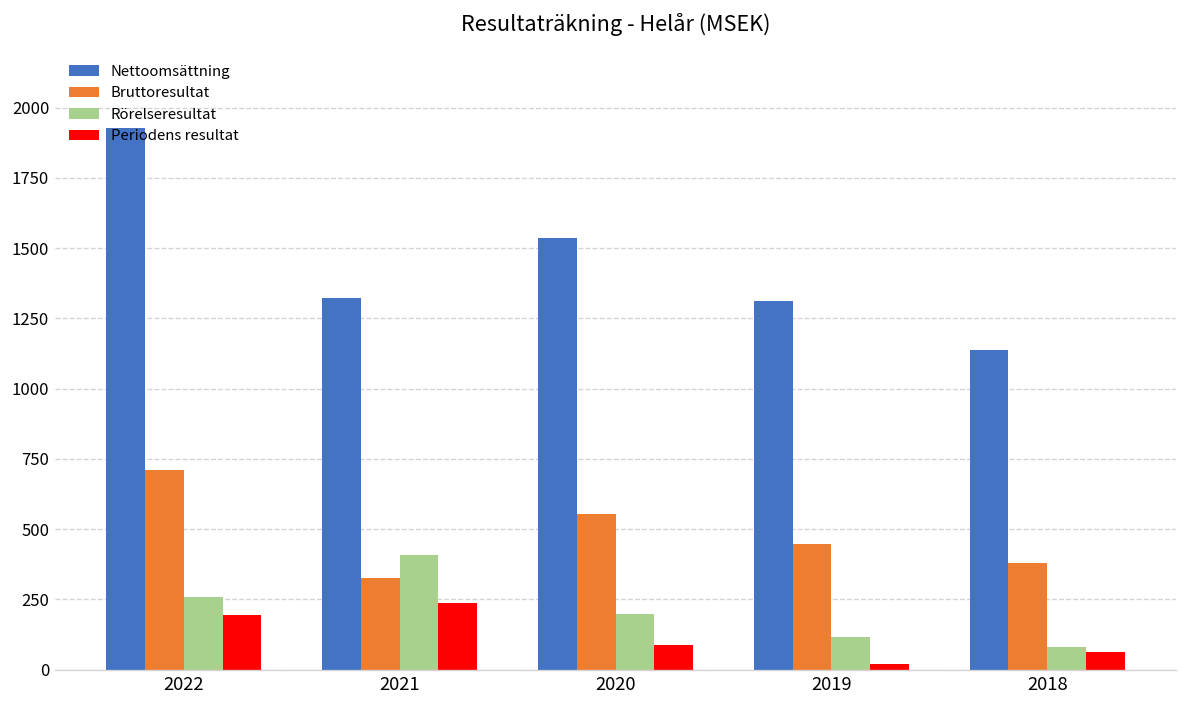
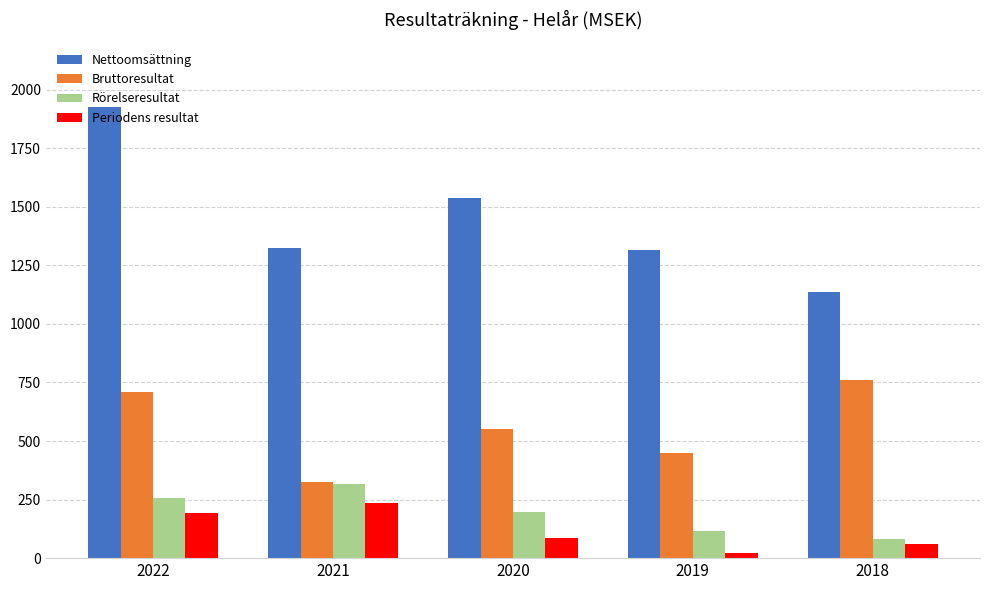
Rörelseresultat, 2021: 410 -> 320
Bruttoresultat, 2018: 380 -> 760
